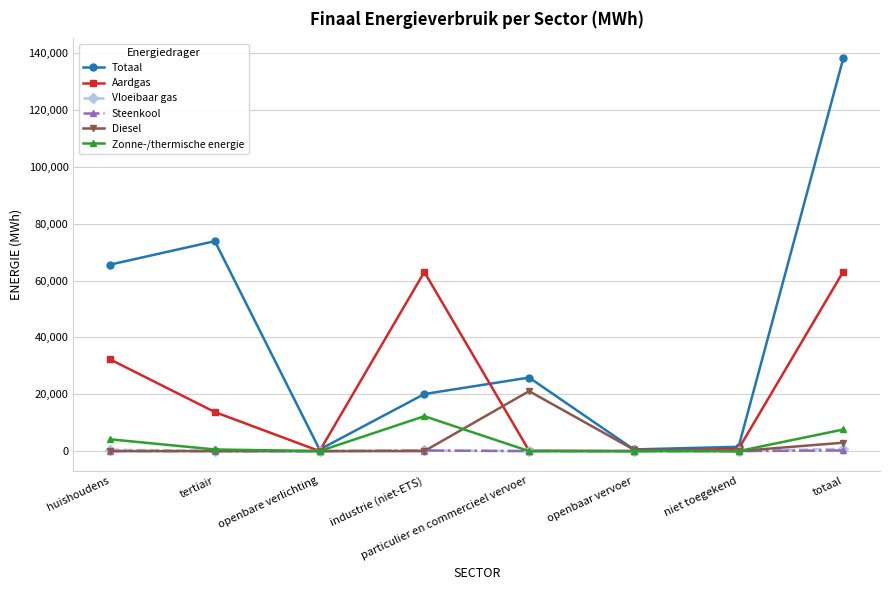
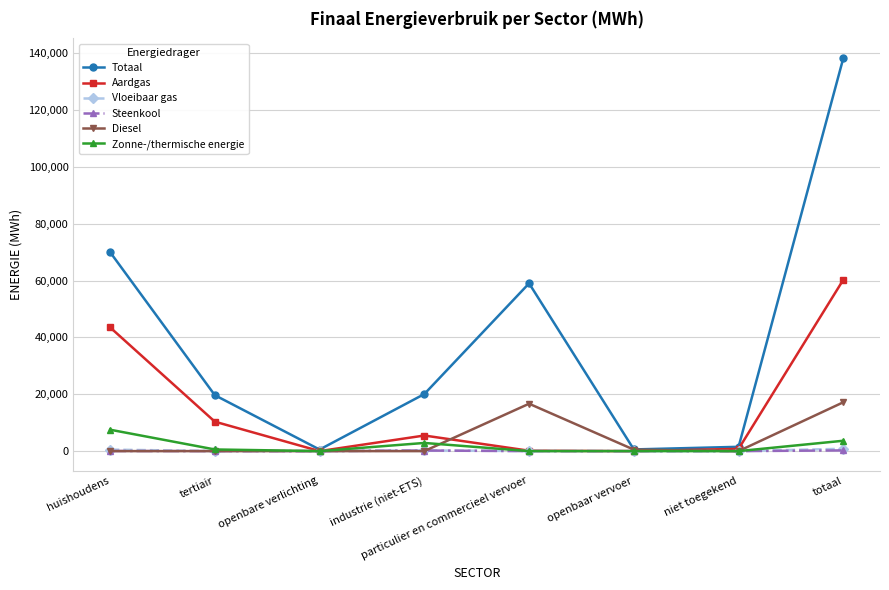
Totaal, huishoudens: 66,000 -> 70,000
Aardgas, huishoudens: 32,000 -> 44,000
Zonne-/thermische energie, huishoudens: 4,000 -> 8,000
Totaal, tertiair: 74,000 -> 20,000
Aardgas, tertiair: 14,000 -> 10,000
Aardgas, industrie (niet-ETS): 63,000 -> 5,000
Zonne-/thermische energie, industrie (niet-ETS): 12,000 -> 3,000
Totaal, particulier en commercieel vervoer: 26,000 -> 59,000
Diesel, particulier en commercieel vervoer: 21,000 -> 17,000
Aardgas, totaal: 63,000 -> 60,000
Diesel, totaal: 3,000 -> 17,000
Zonne-/thermische energie, totaal: 8,000 -> 4,000
